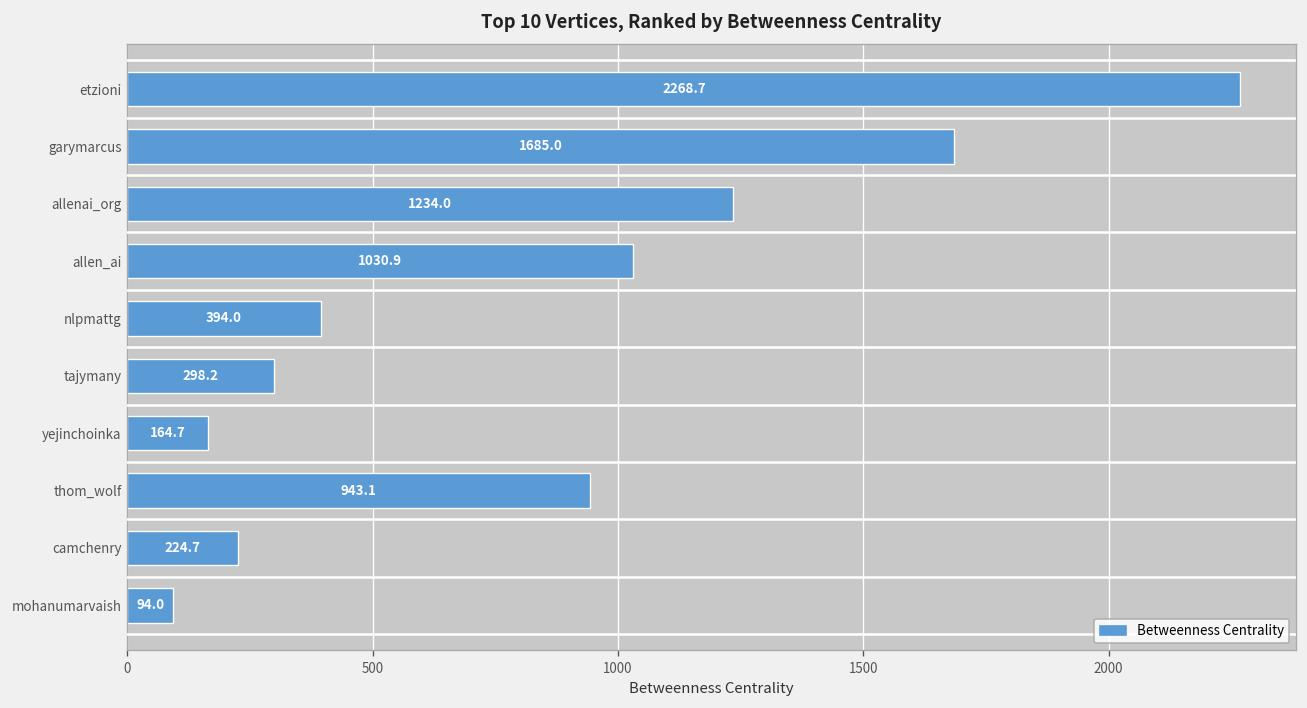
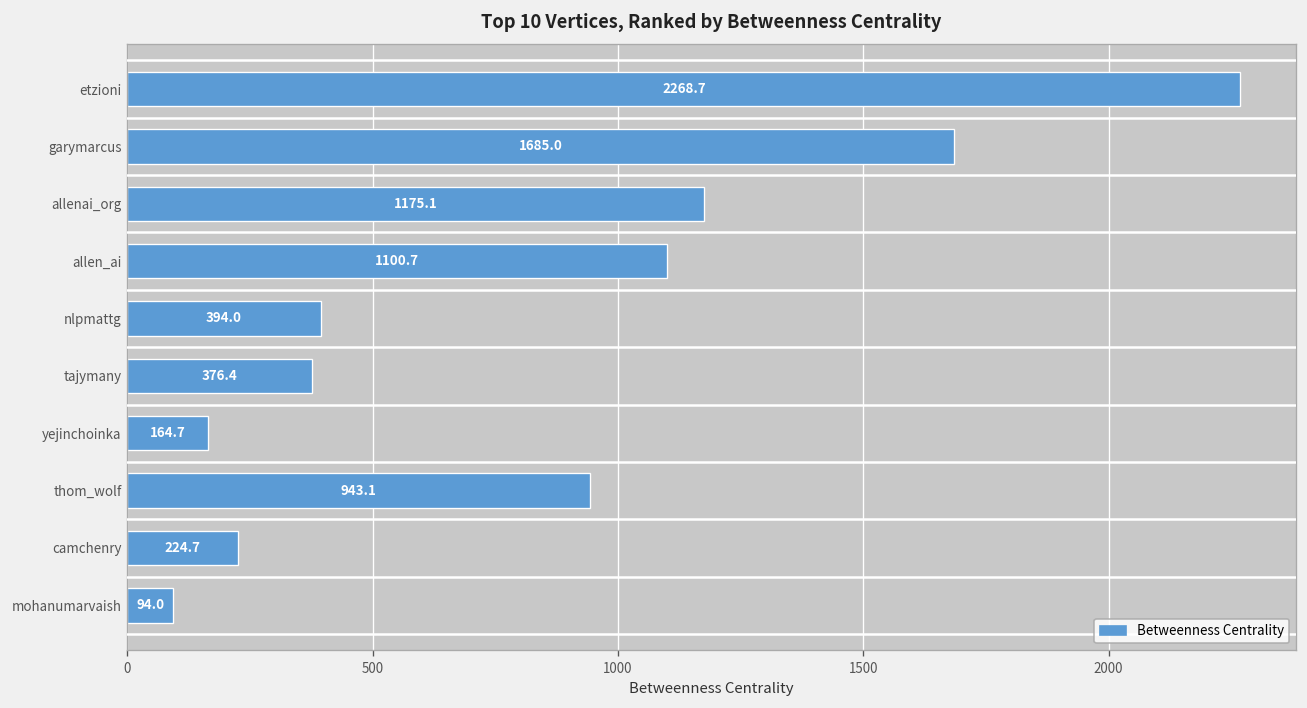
allenai_org: 1234.0 -> 1175.1
allen_ai: 1030.9 -> 1100.7
tajymany: 298.2 -> 376.4
